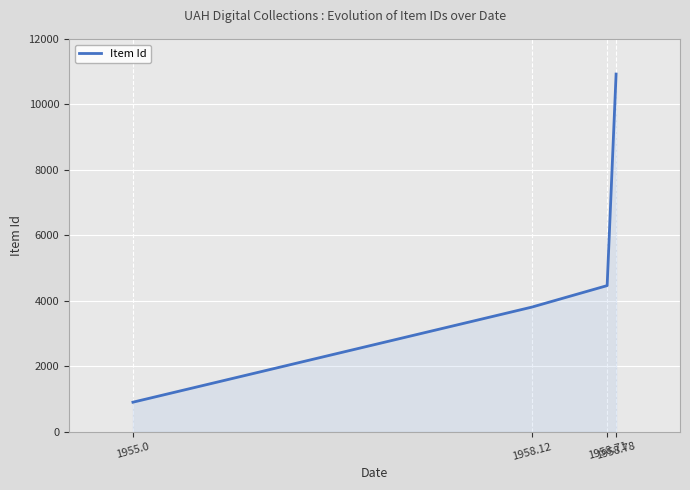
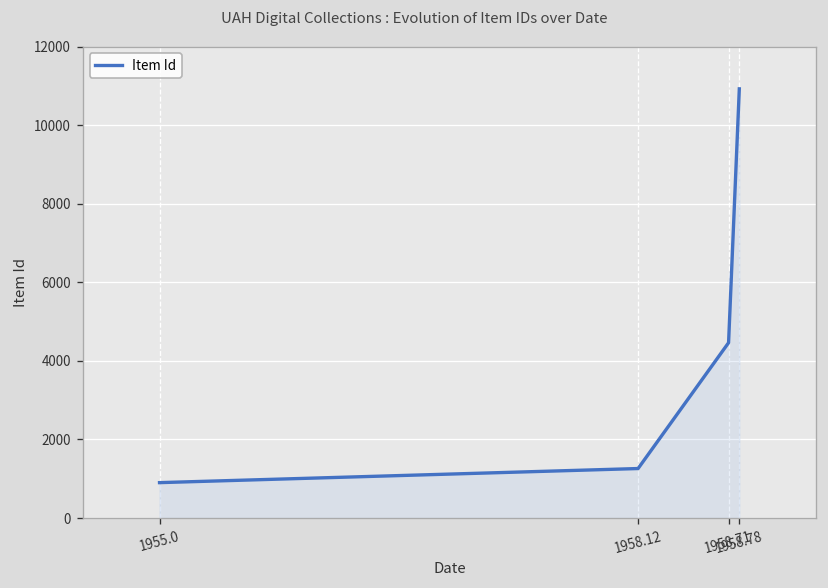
1958.12: 3800 -> 1300
